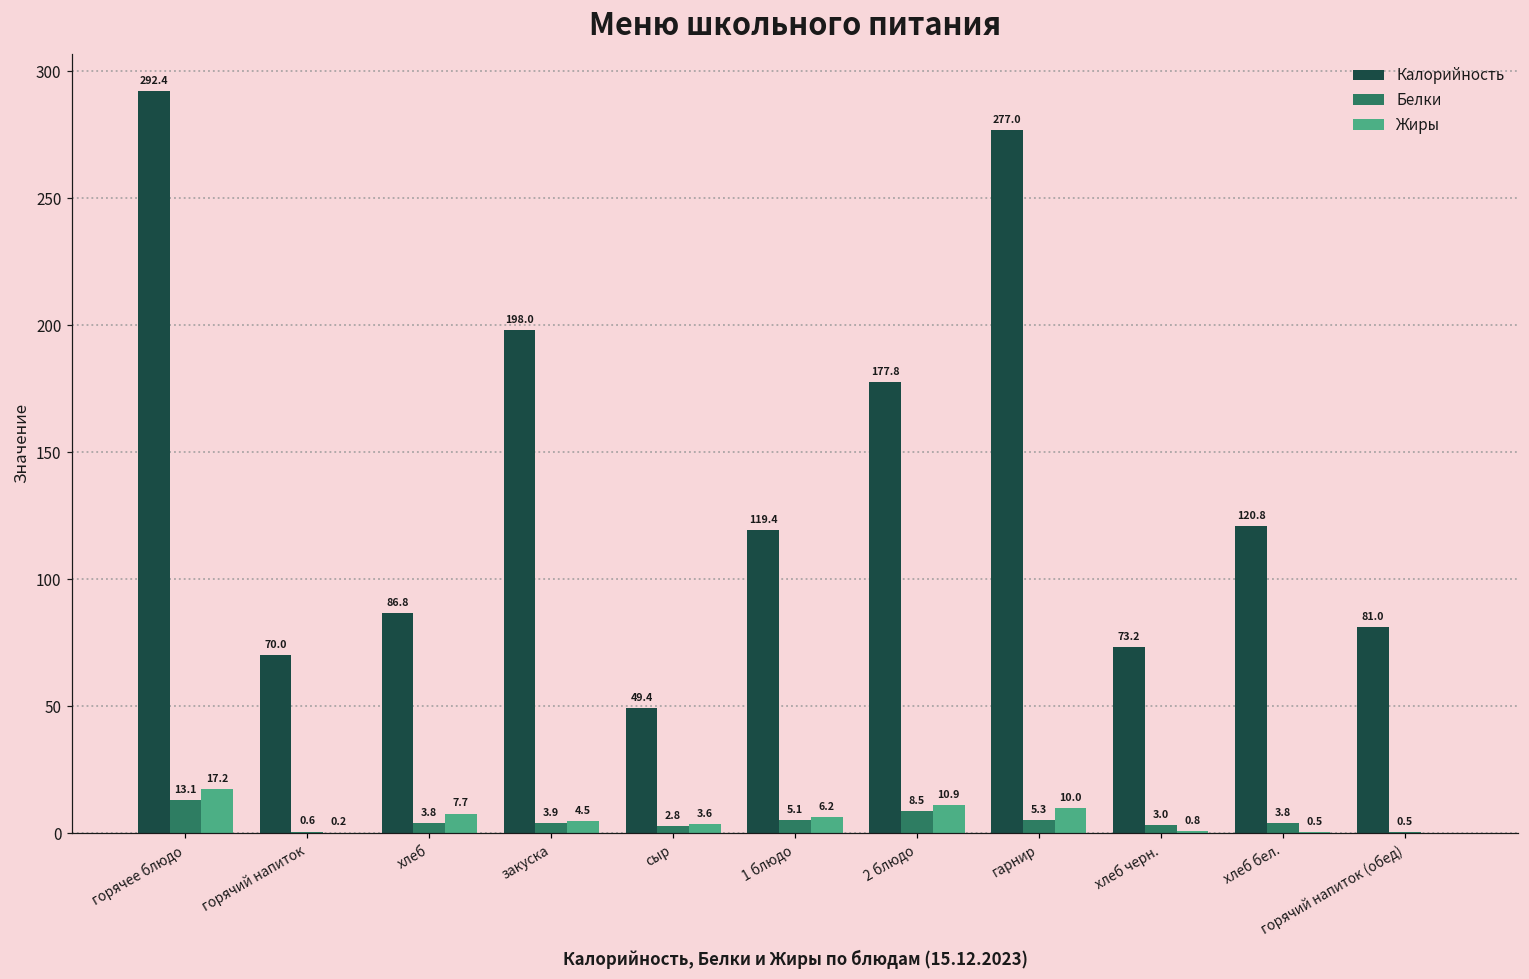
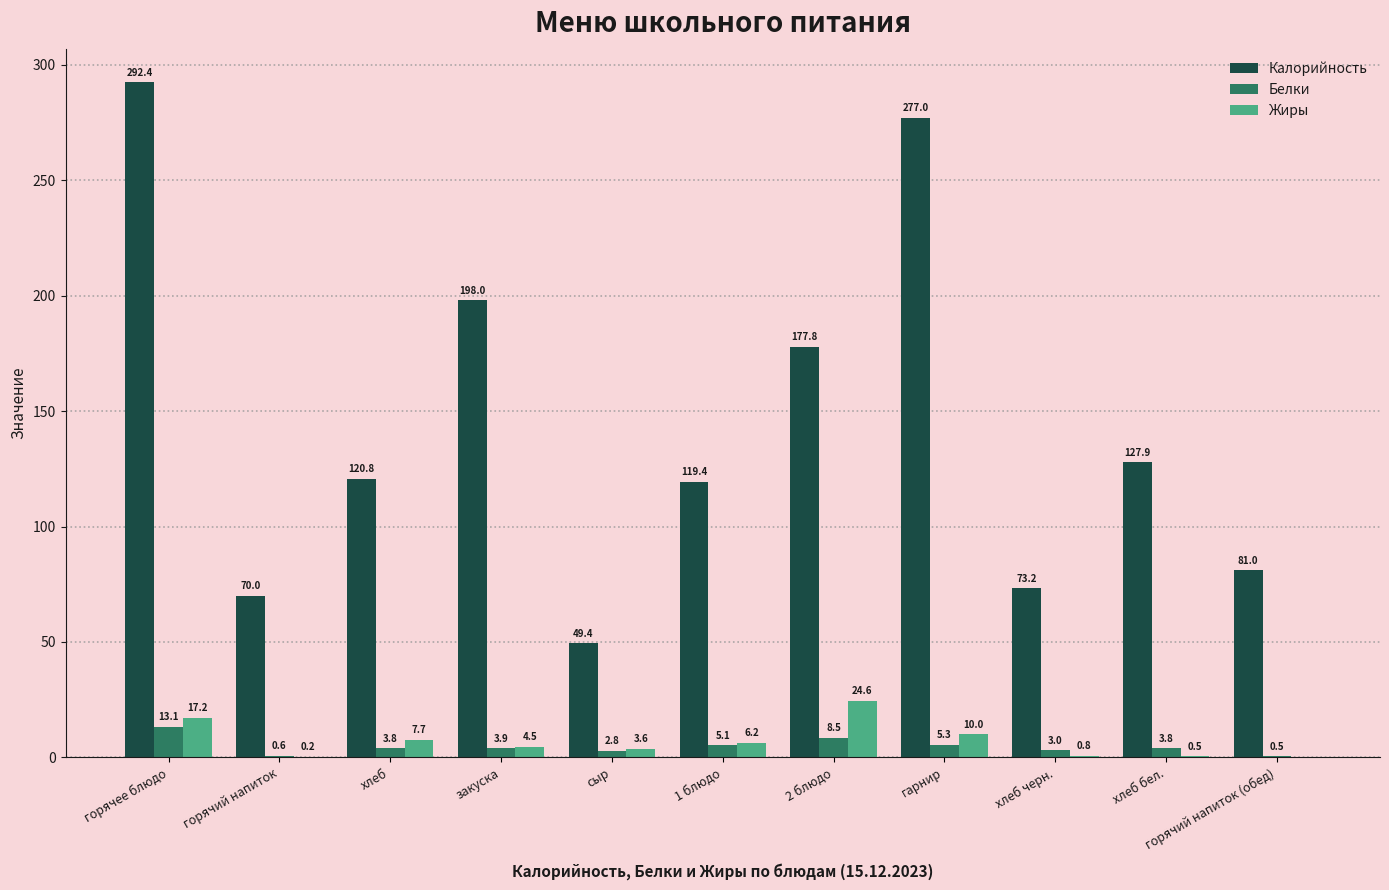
Калорийность, хлеб: 86.8 -> 120.8
Жиры, 2 блюдо: 10.9 -> 24.6
Калорийность, хлеб бел.: 120.8 -> 127.9
